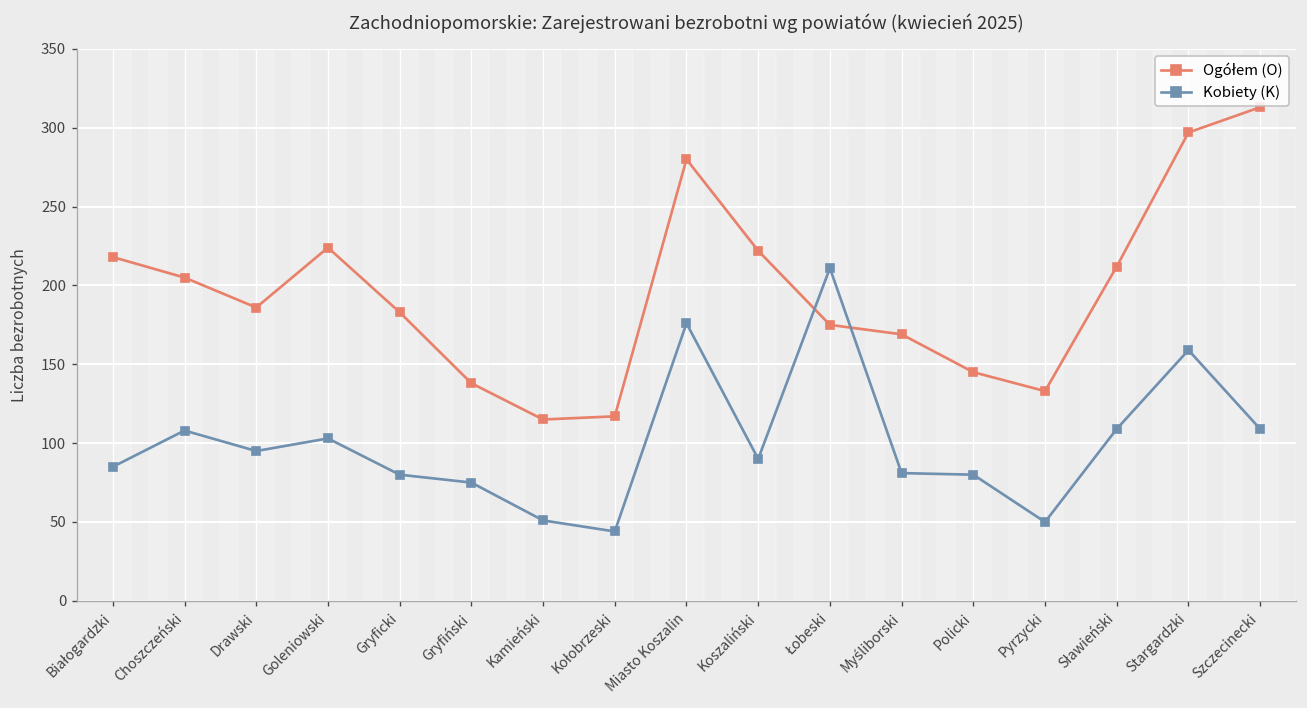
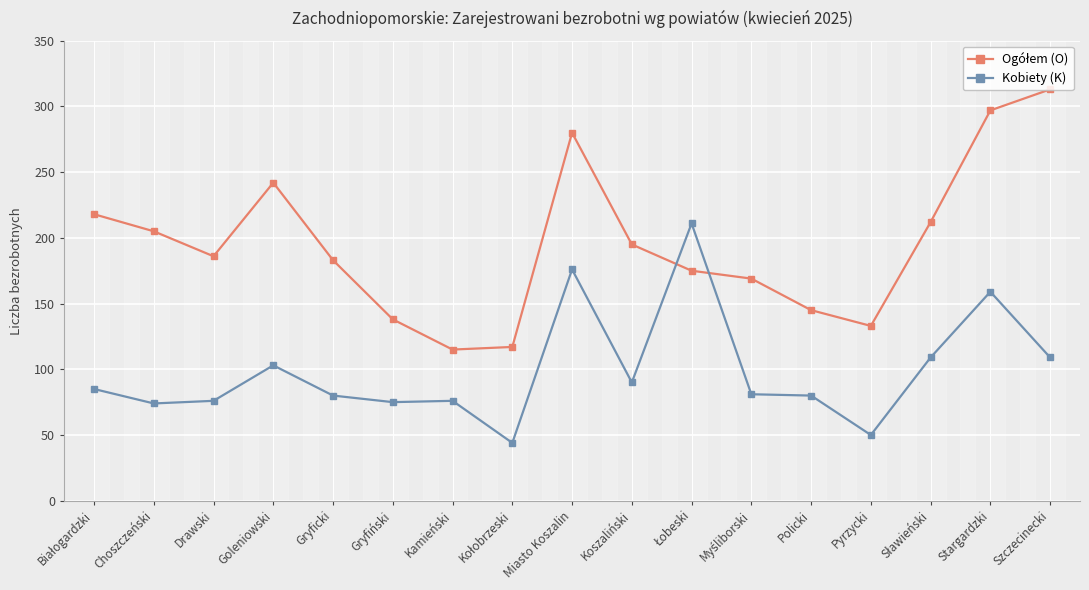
Kobiety (K), Choszczeński: 108 -> 74
Kobiety (K), Drawski: 95 -> 76
Ogółem (O), Goleniowski: 224 -> 242
Kobiety (K), Kamieński: 51 -> 76
Ogółem (O), Koszaliński: 222 -> 195
